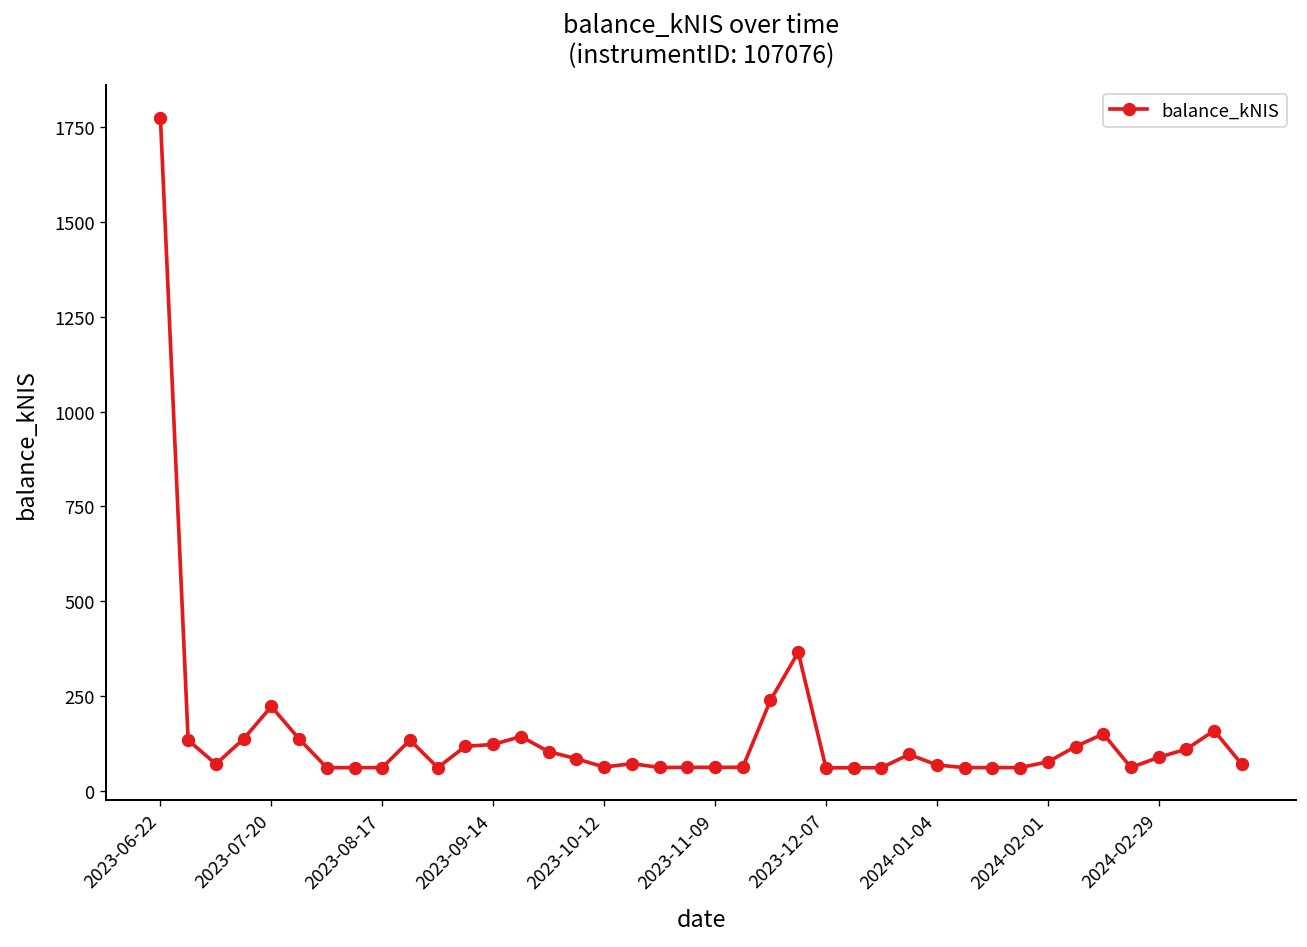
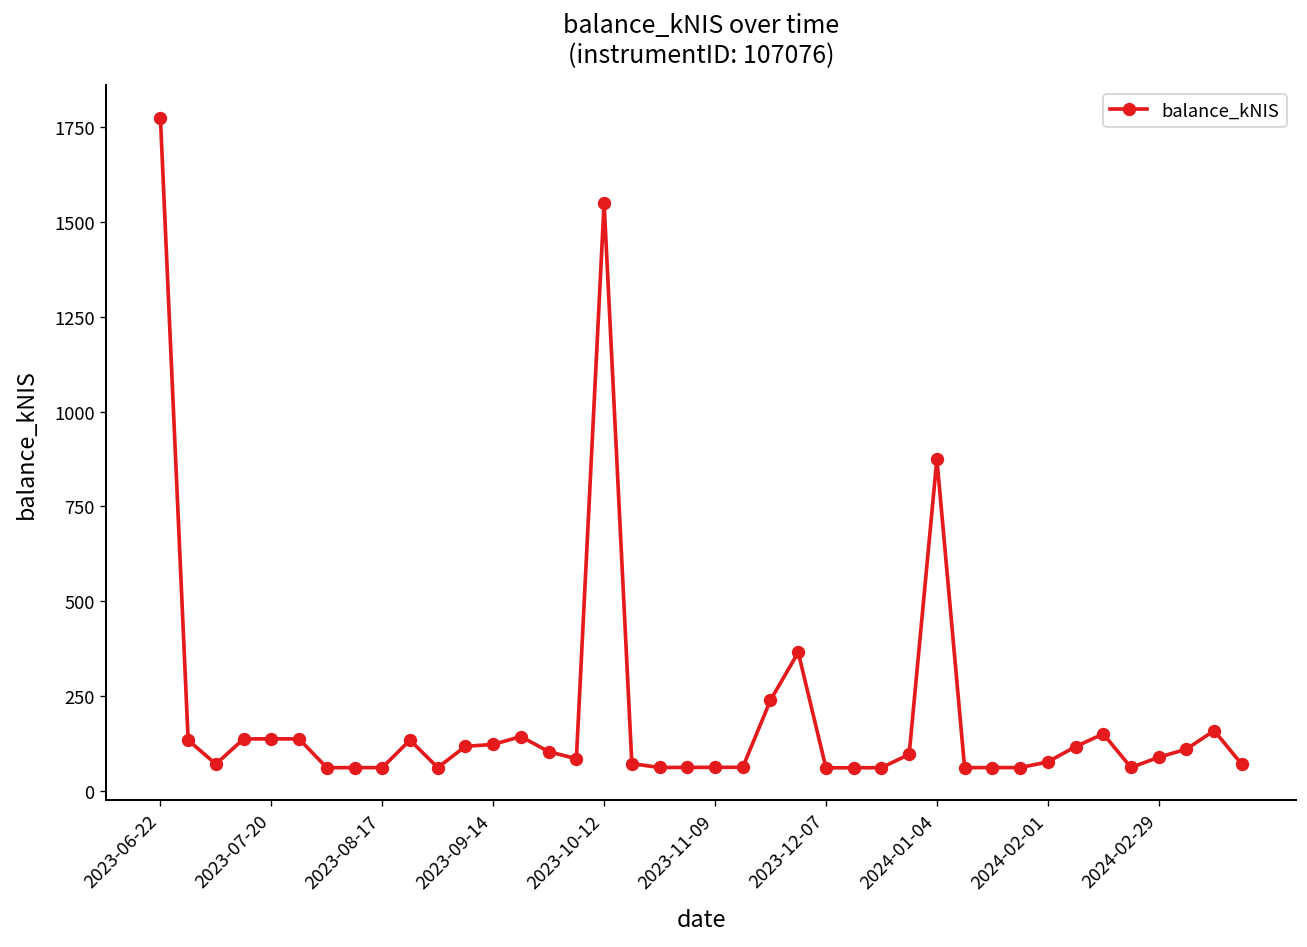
2023-07-20: 220 -> 140
2023-10-12: 60 -> 1550
2024-01-04: 70 -> 880
